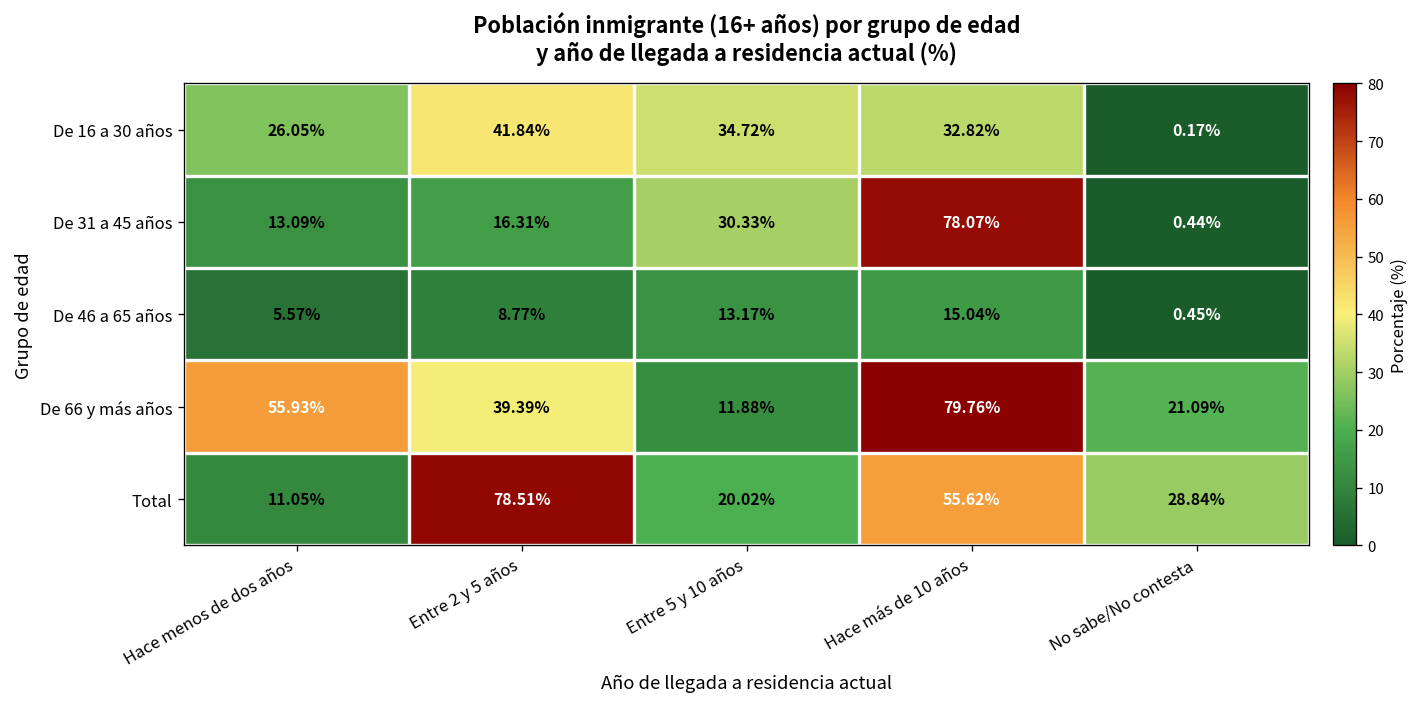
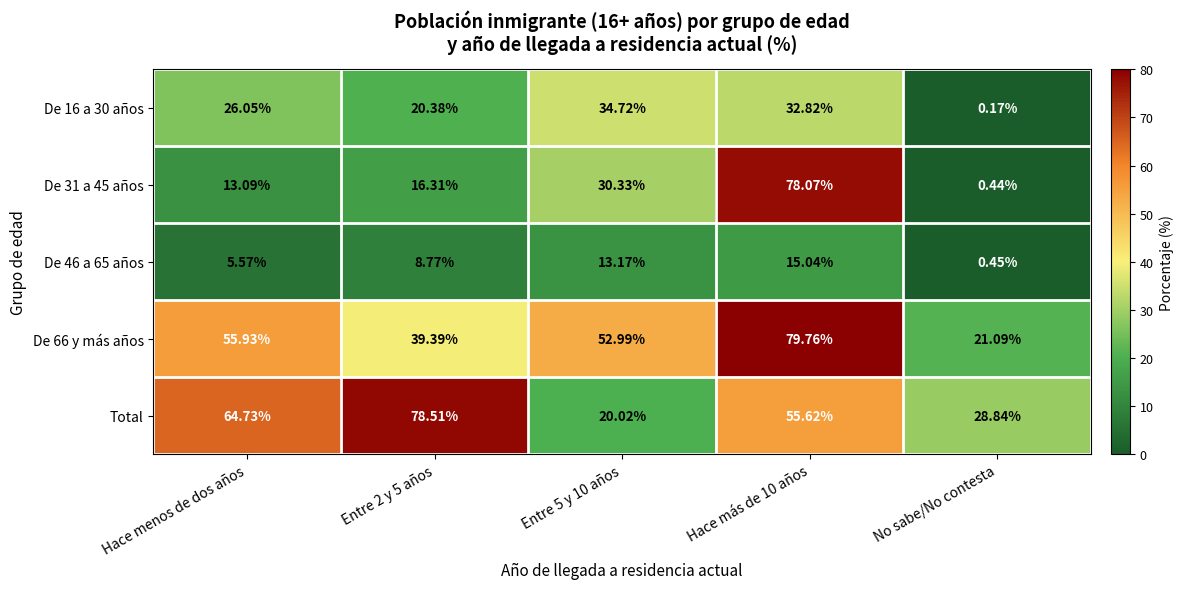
De 16 a 30 años, Entre 2 y 5 años: 41.84% -> 20.38%
De 66 y más años, Entre 5 y 10 años: 11.88% -> 52.99%
Total, Hace menos de dos años: 11.05% -> 64.73%
